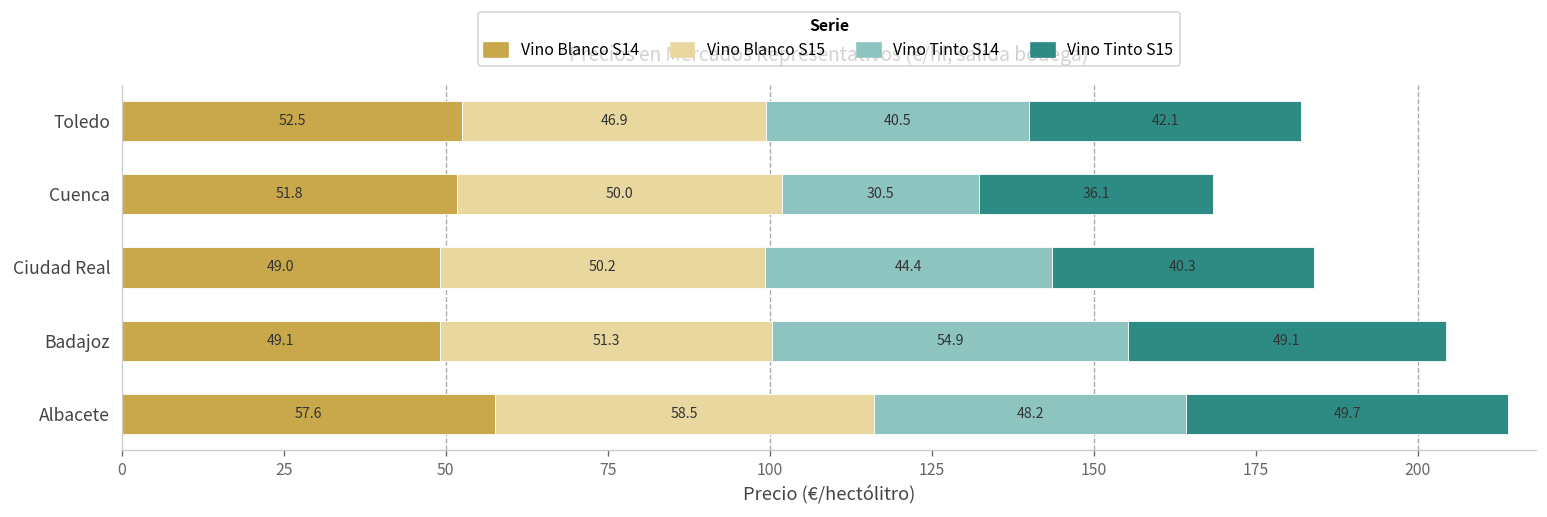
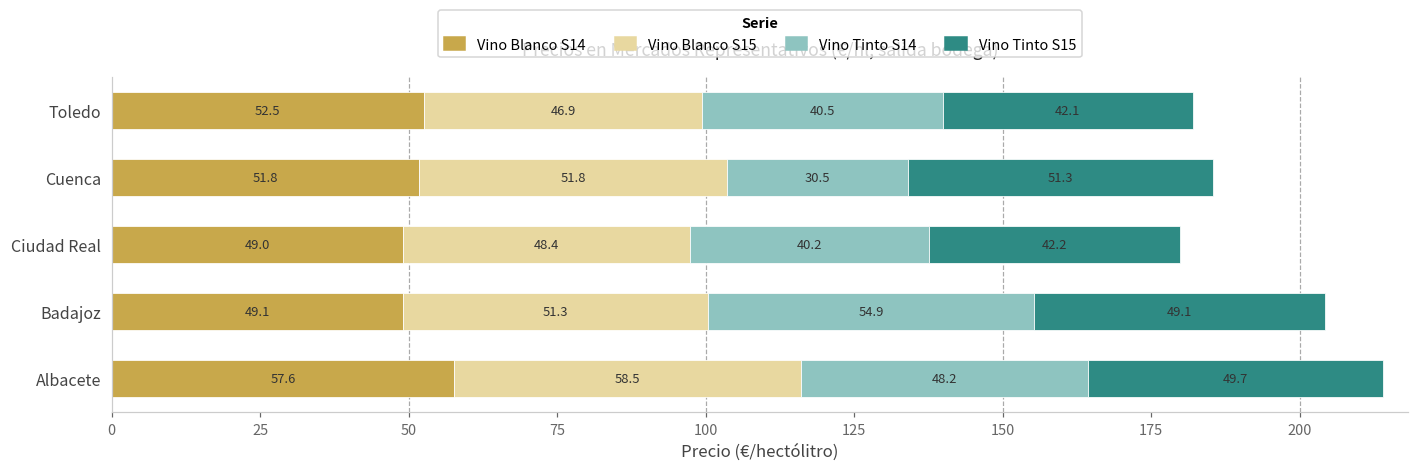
Vino Blanco S15, Cuenca: 50.0 -> 51.8
Vino Tinto S15, Cuenca: 36.1 -> 51.3
Vino Blanco S15, Ciudad Real: 50.2 -> 48.4
Vino Tinto S14, Ciudad Real: 44.4 -> 40.2
Vino Tinto S15, Ciudad Real: 40.3 -> 42.2
